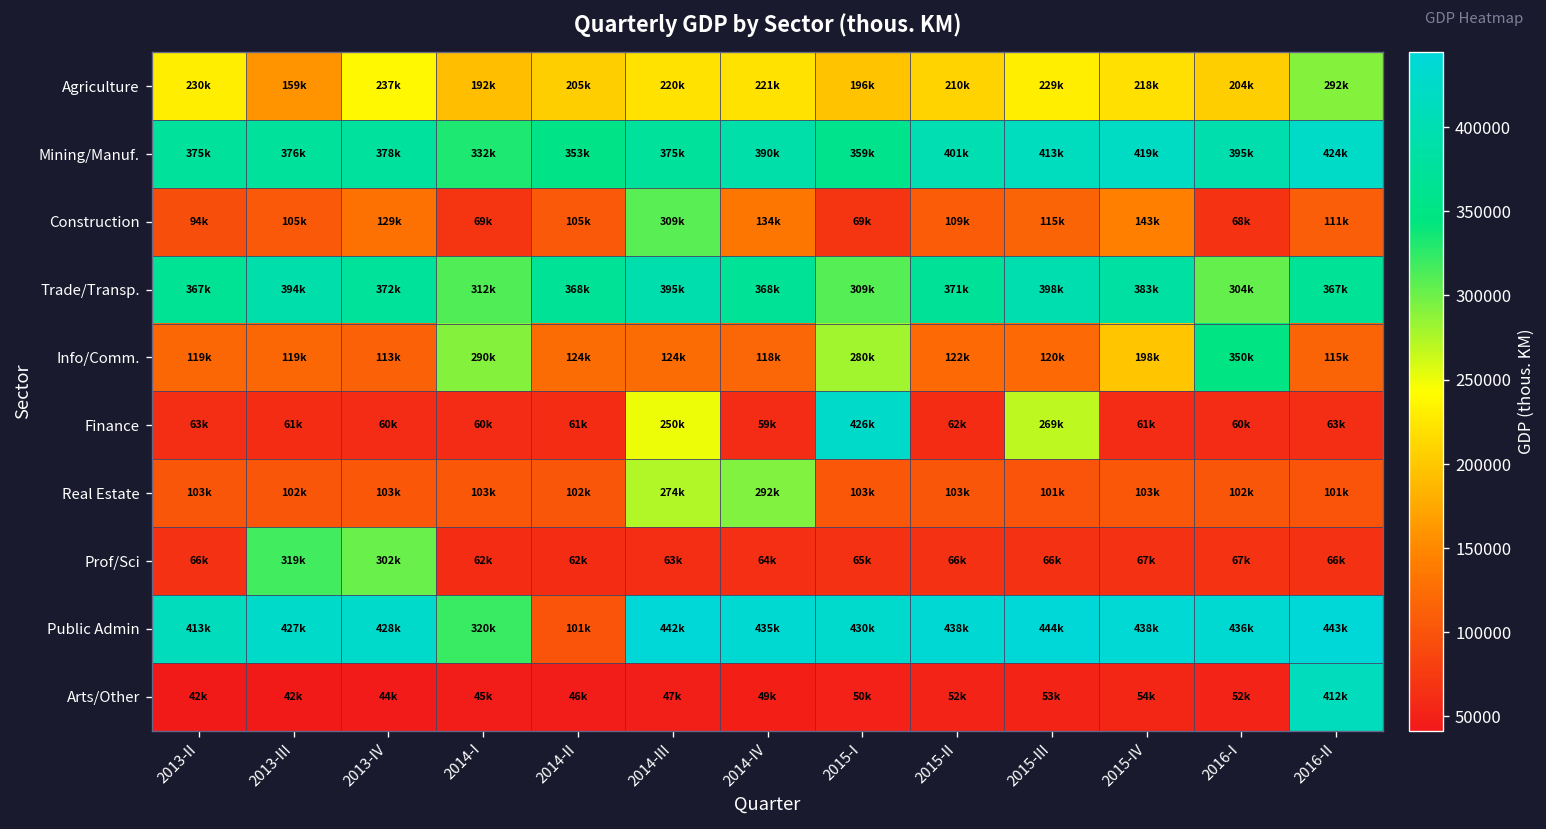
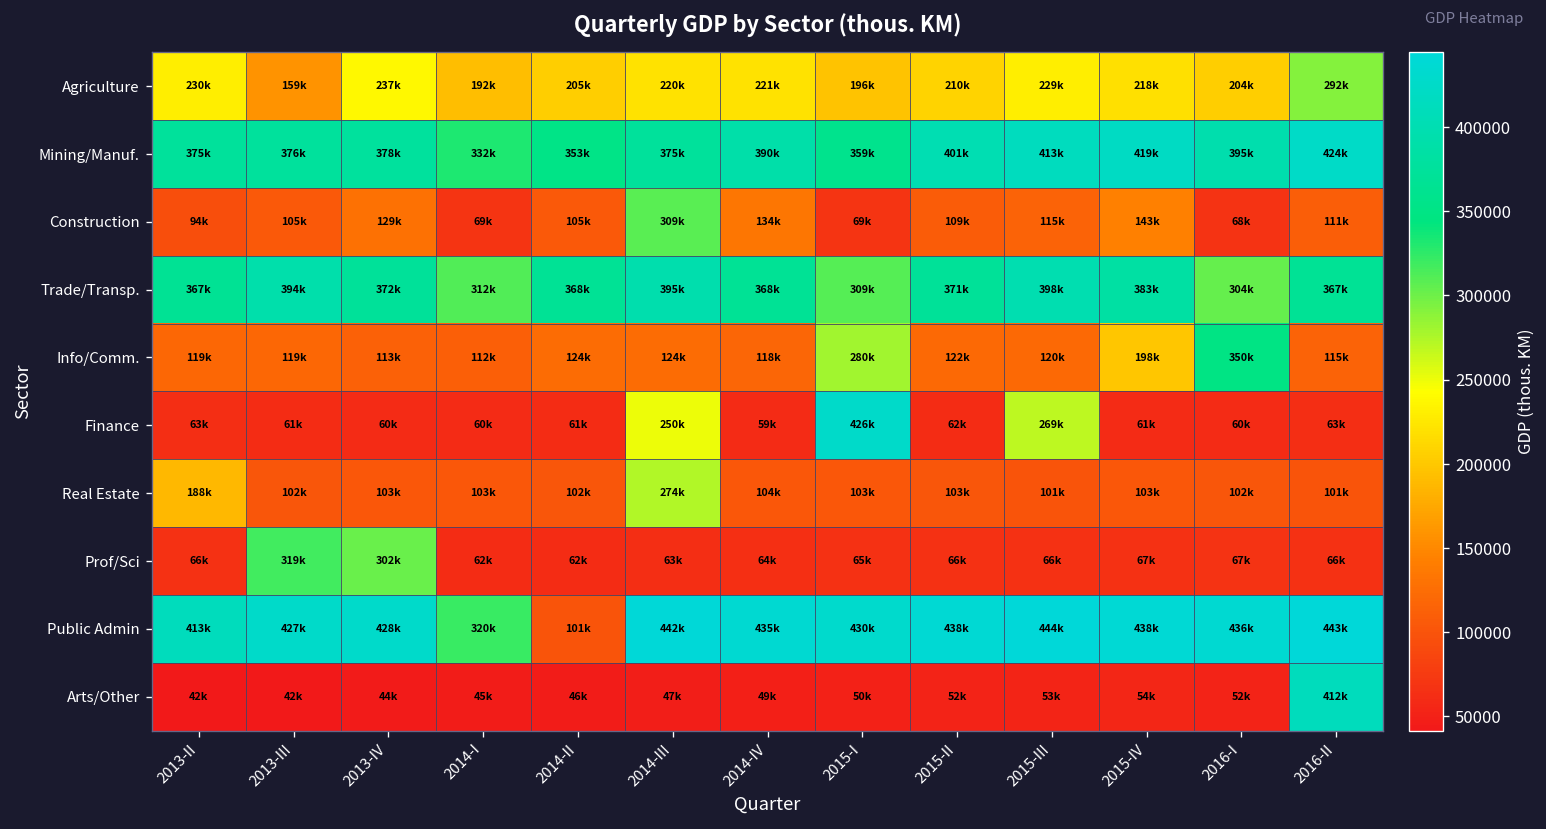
Info/Comm., 2014-I: 290k -> 112k
Real Estate, 2013-II: 103k -> 188k
Real Estate, 2014-IV: 292k -> 104k
